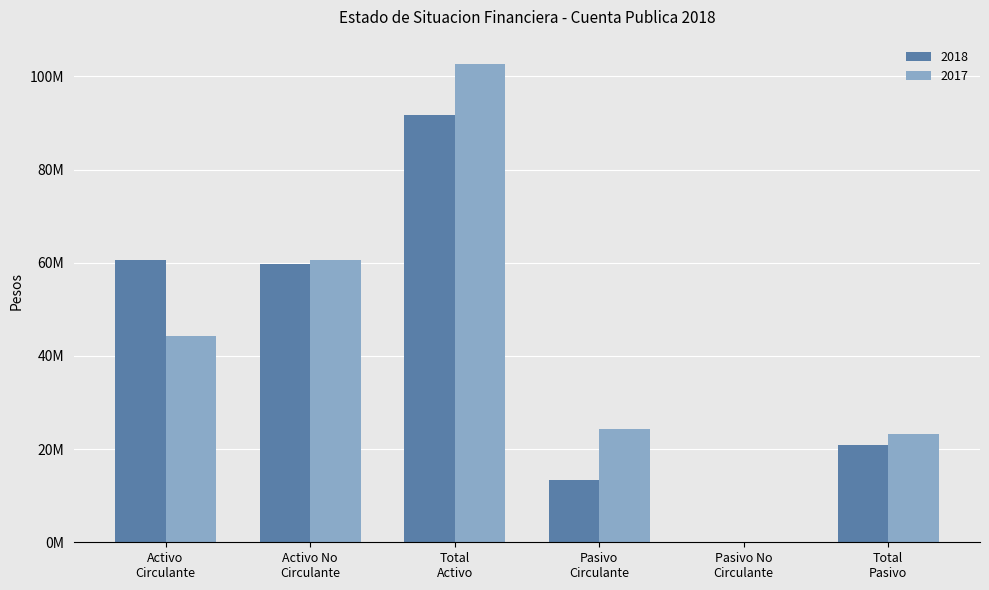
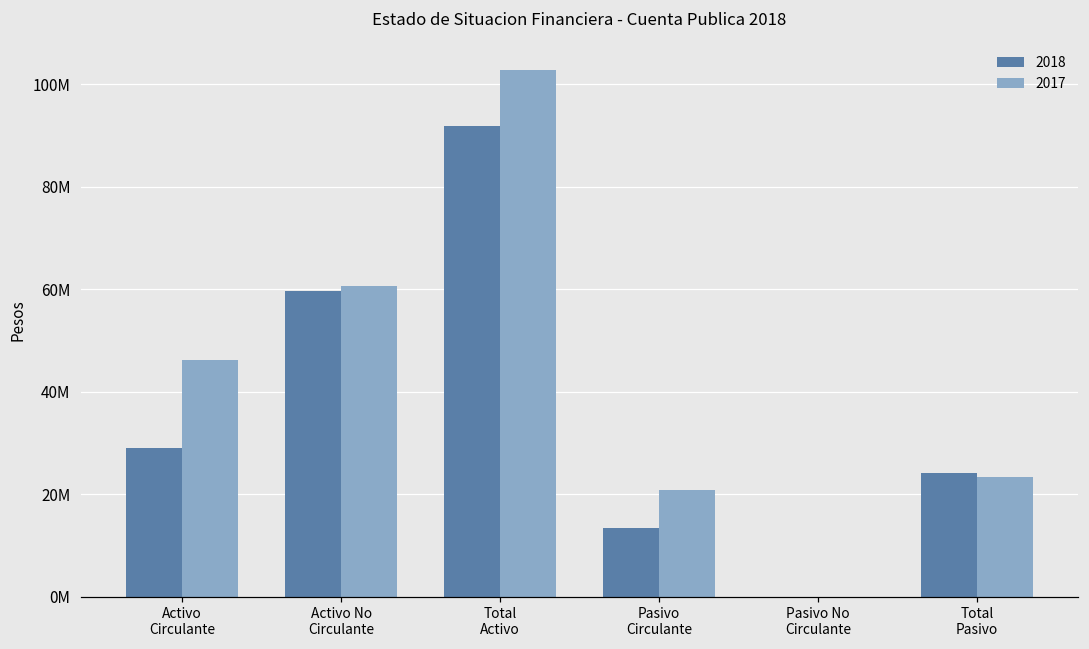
2018, Activo Circulante: 61000000 -> 29000000
2017, Activo Circulante: 44000000 -> 46000000
2017, Pasivo Circulante: 24000000 -> 21000000
2018, Total Pasivo: 21000000 -> 24000000
